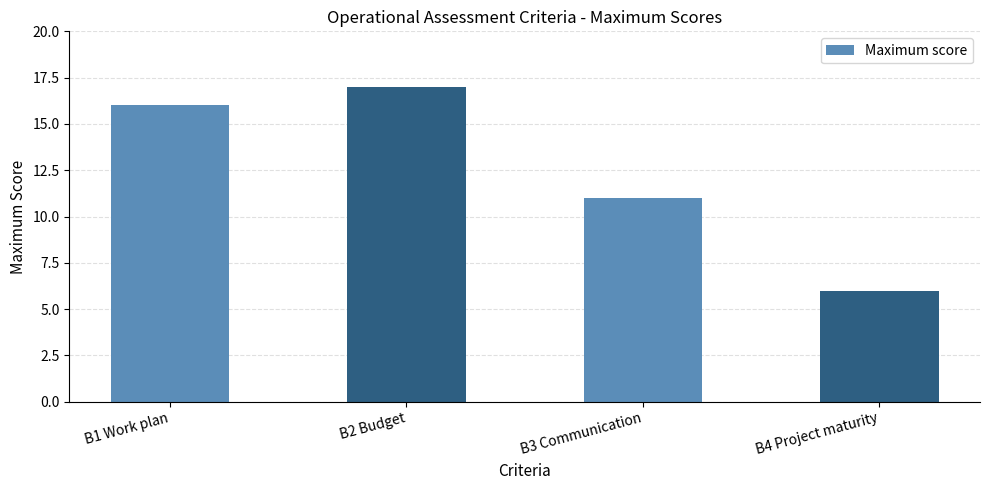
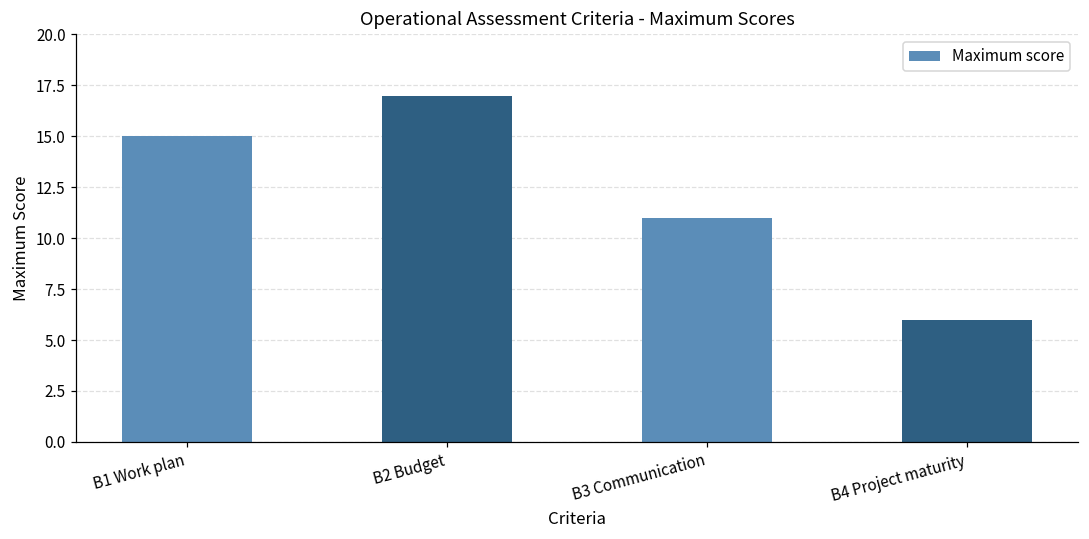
B1 Work plan: 16 -> 15
